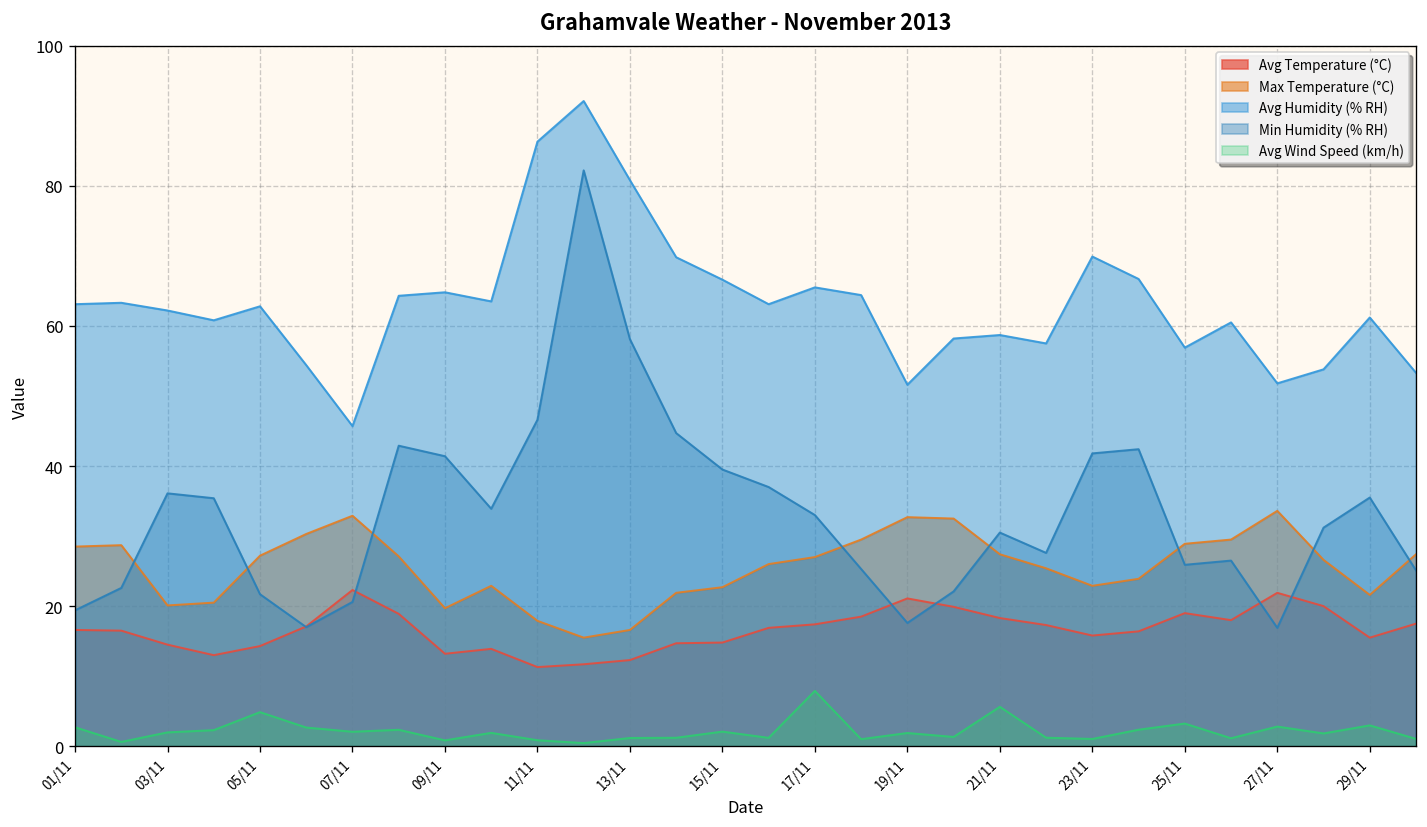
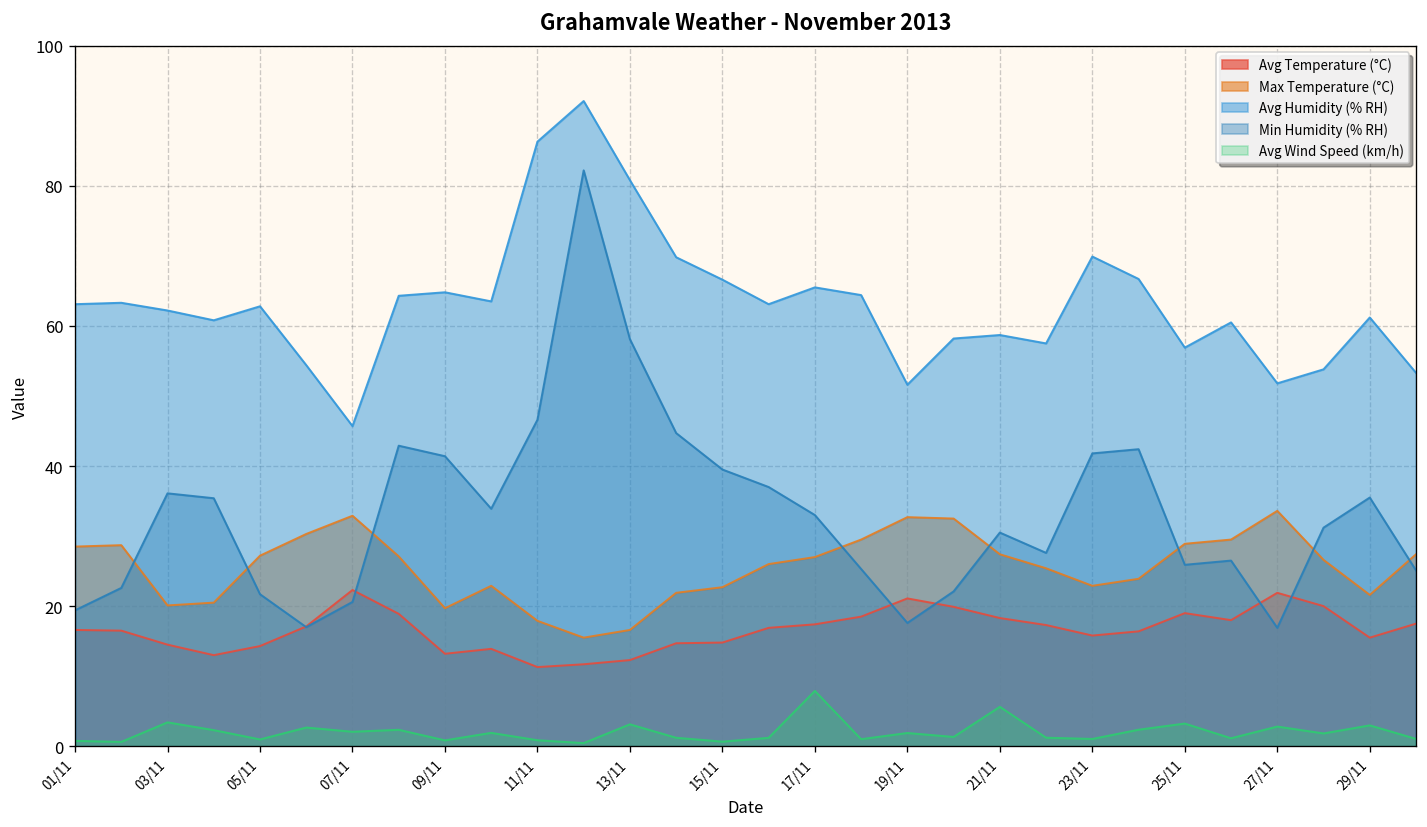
Avg Wind Speed (km/h), 01/11: 3 -> 1
Avg Wind Speed (km/h), 03/11: 2 -> 3
Avg Wind Speed (km/h), 05/11: 5 -> 1
Avg Wind Speed (km/h), 13/11: 1 -> 3
Avg Wind Speed (km/h), 15/11: 2 -> 1
